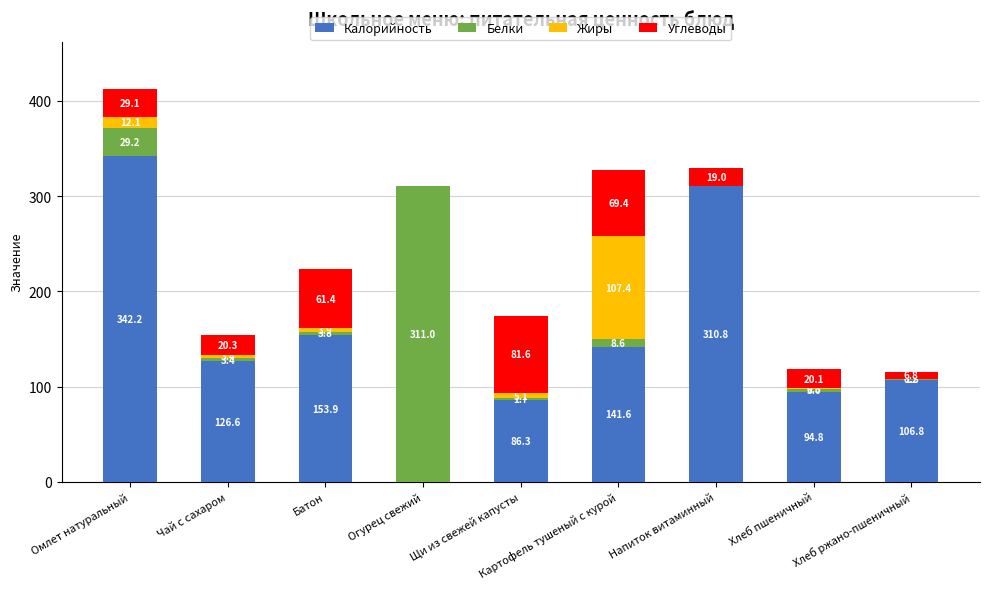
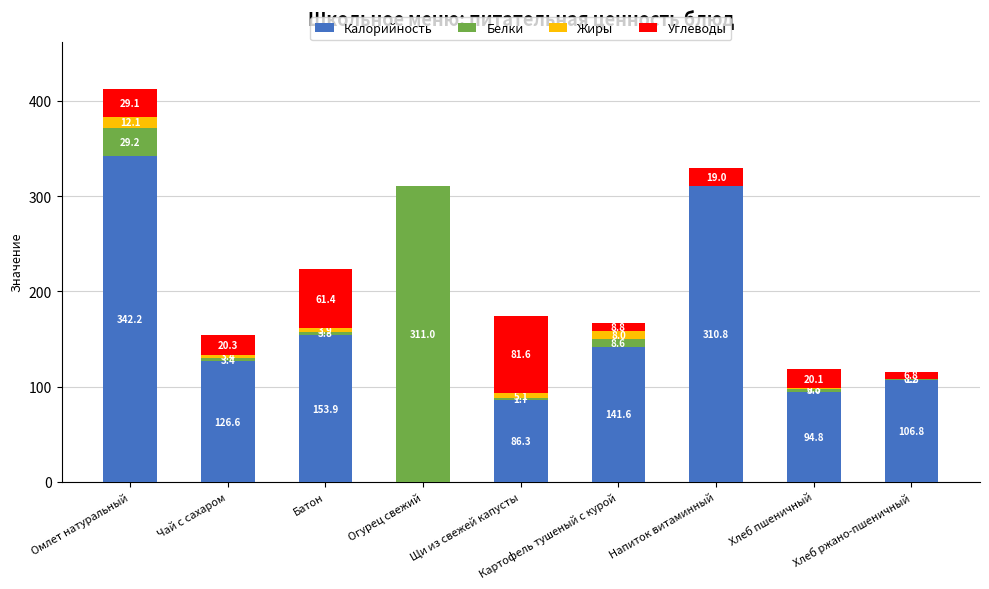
Жиры, Картофель тушеный с курой: 107.4 -> 8.0
Углеводы, Картофель тушеный с курой: 69.4 -> 8.8
